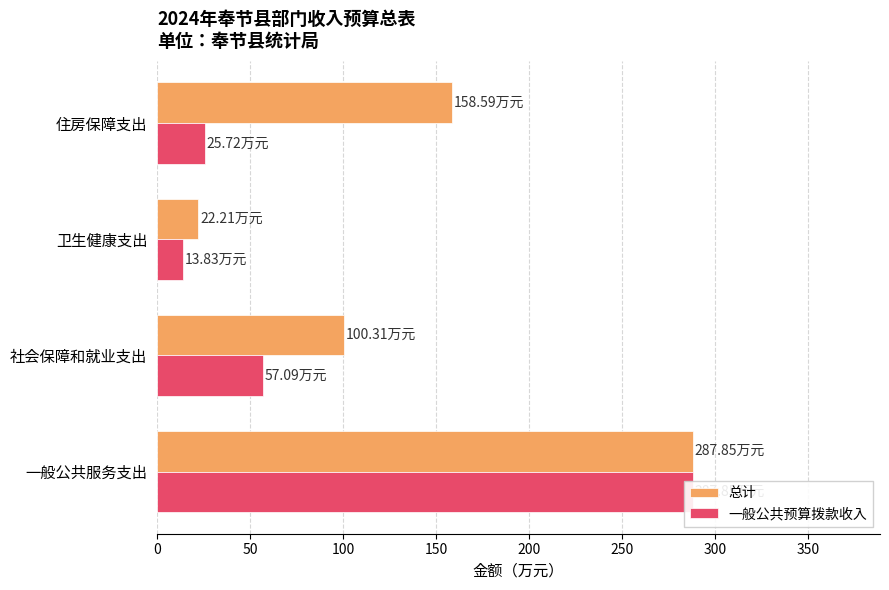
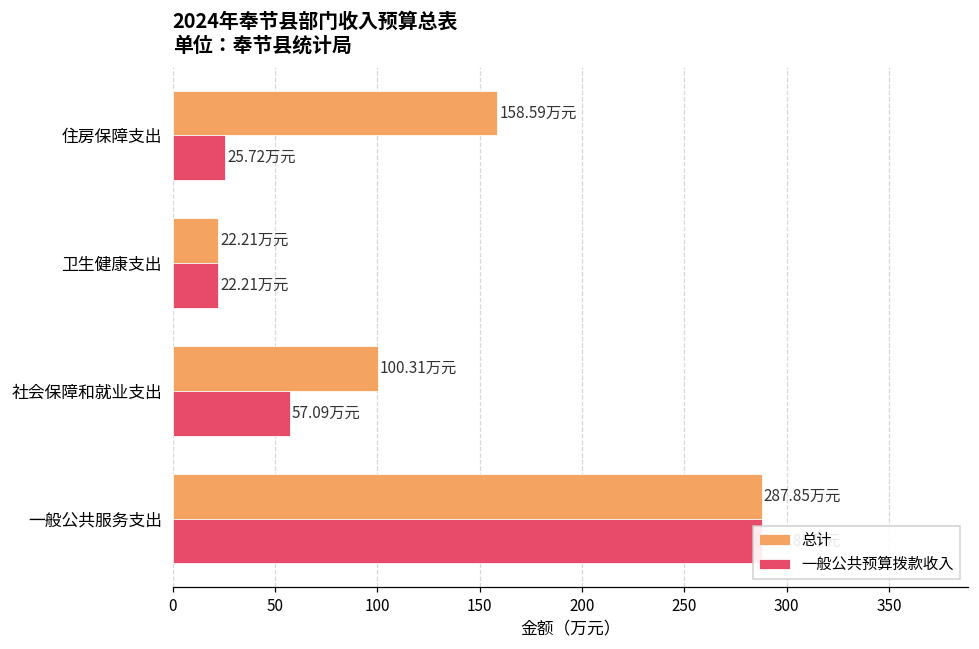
一般公共预算拨款收入, 卫生健康支出: 13.83 -> 22.21
